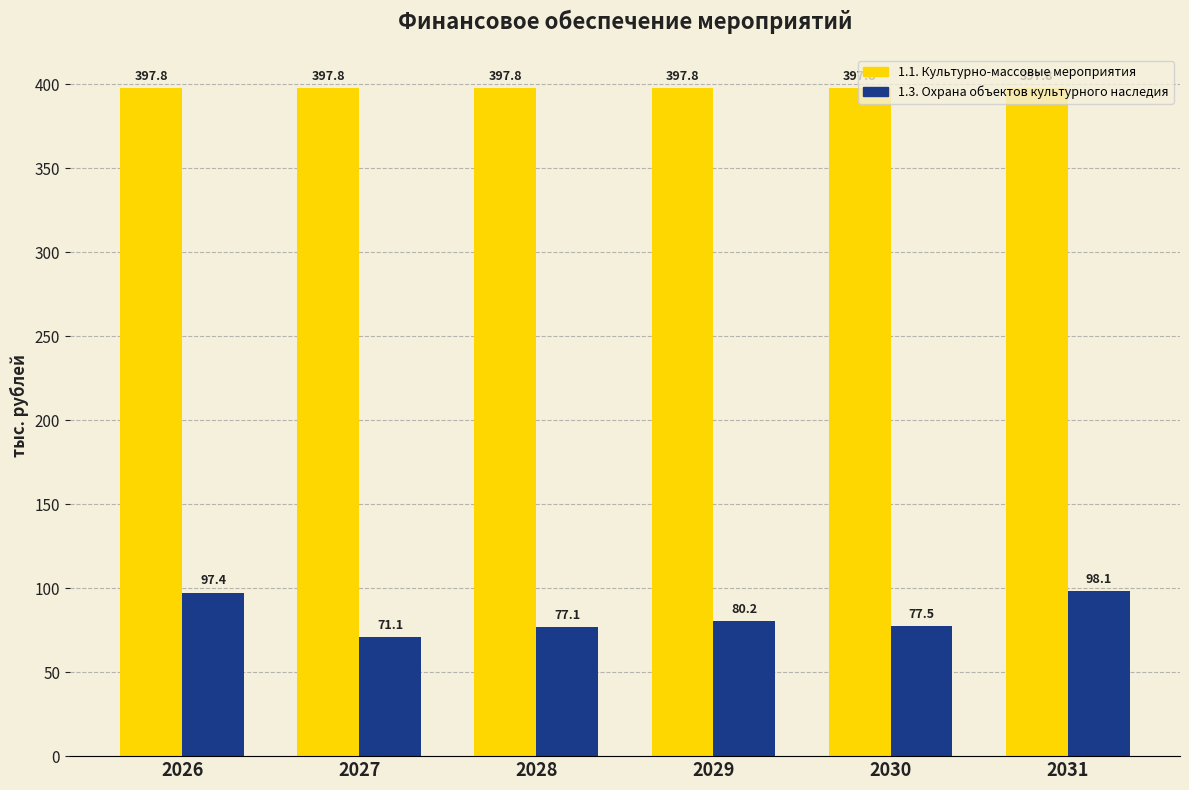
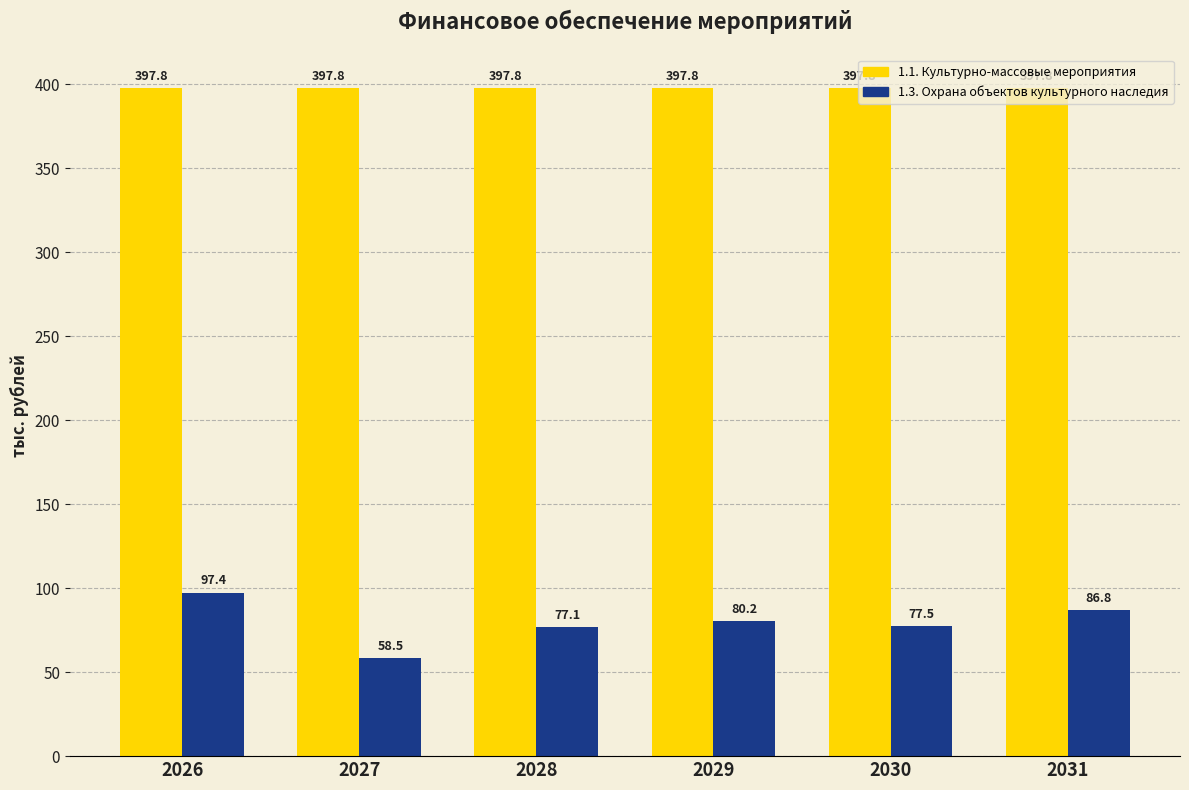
1.3. Охрана объектов культурного наследия, 2027: 71.1 -> 58.5
1.3. Охрана объектов культурного наследия, 2031: 98.1 -> 86.8
